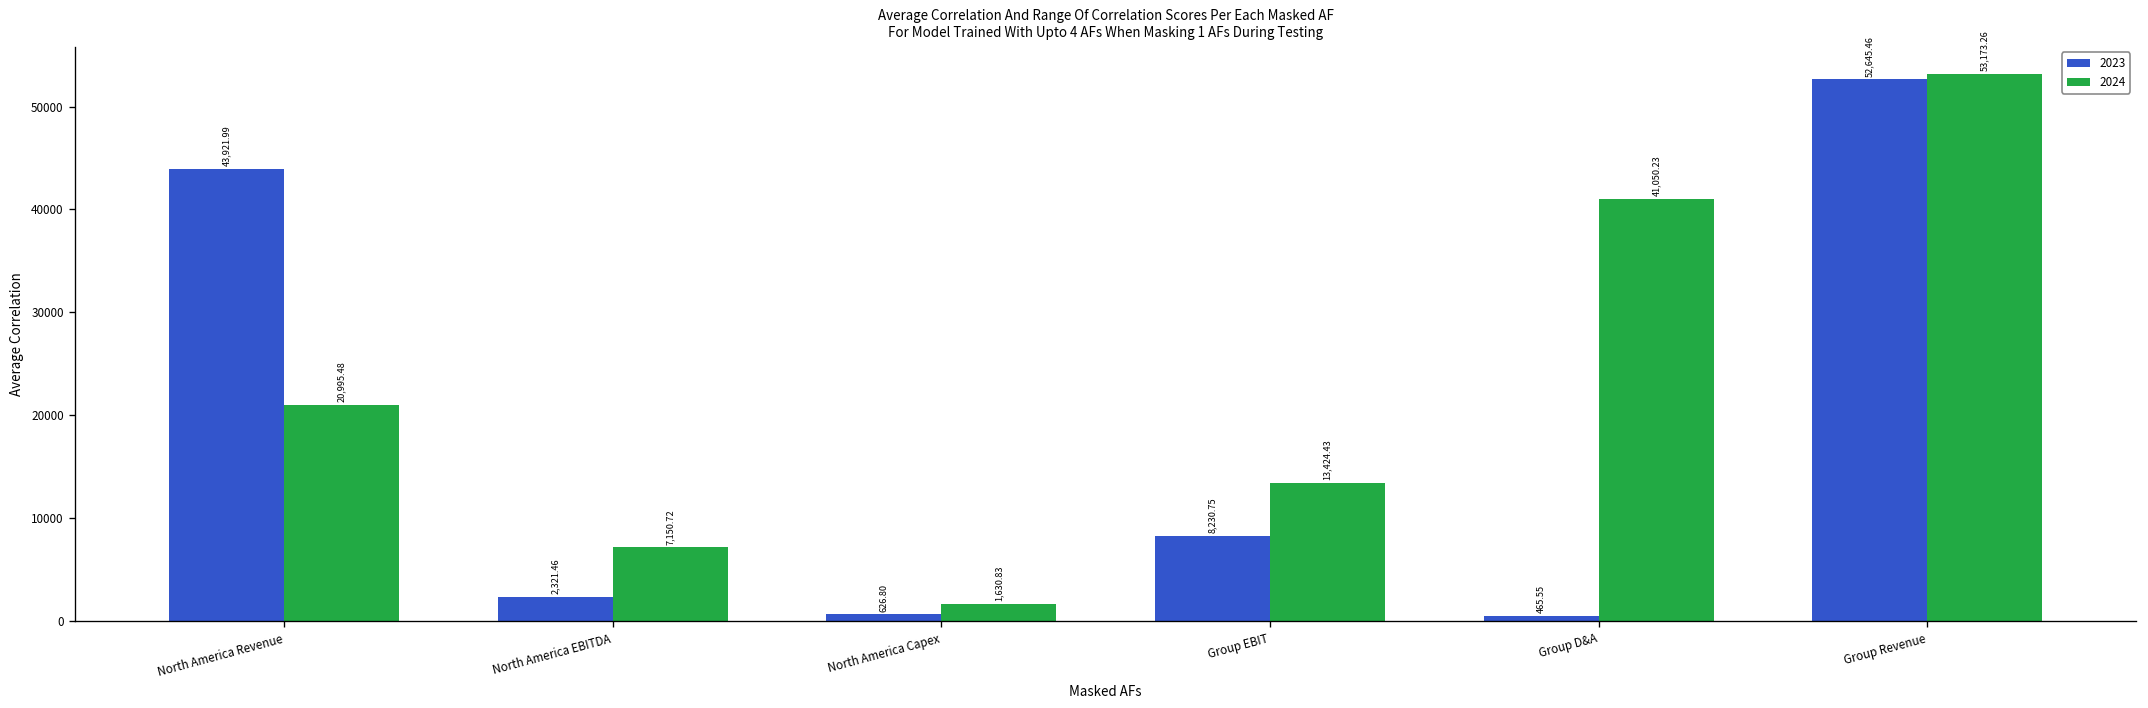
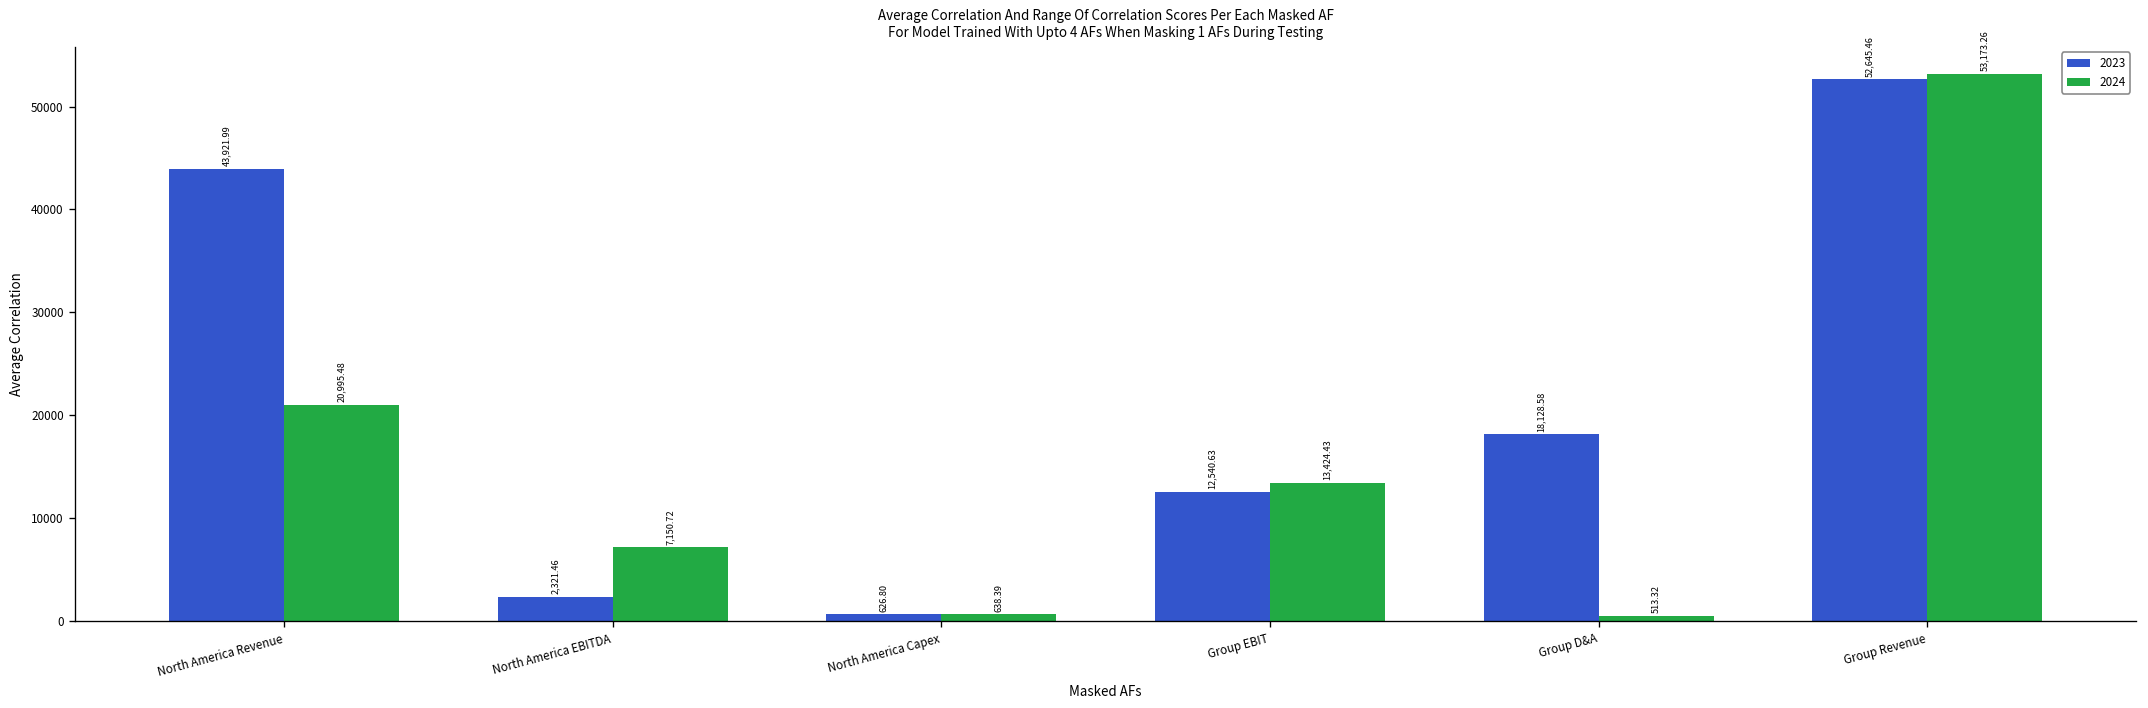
2024, North America Capex: 1,630.83 -> 638.39
2023, Group EBIT: 8,230.75 -> 12,540.63
2023, Group D&A: 465.55 -> 18,128.58
2024, Group D&A: 41,050.23 -> 513.32
